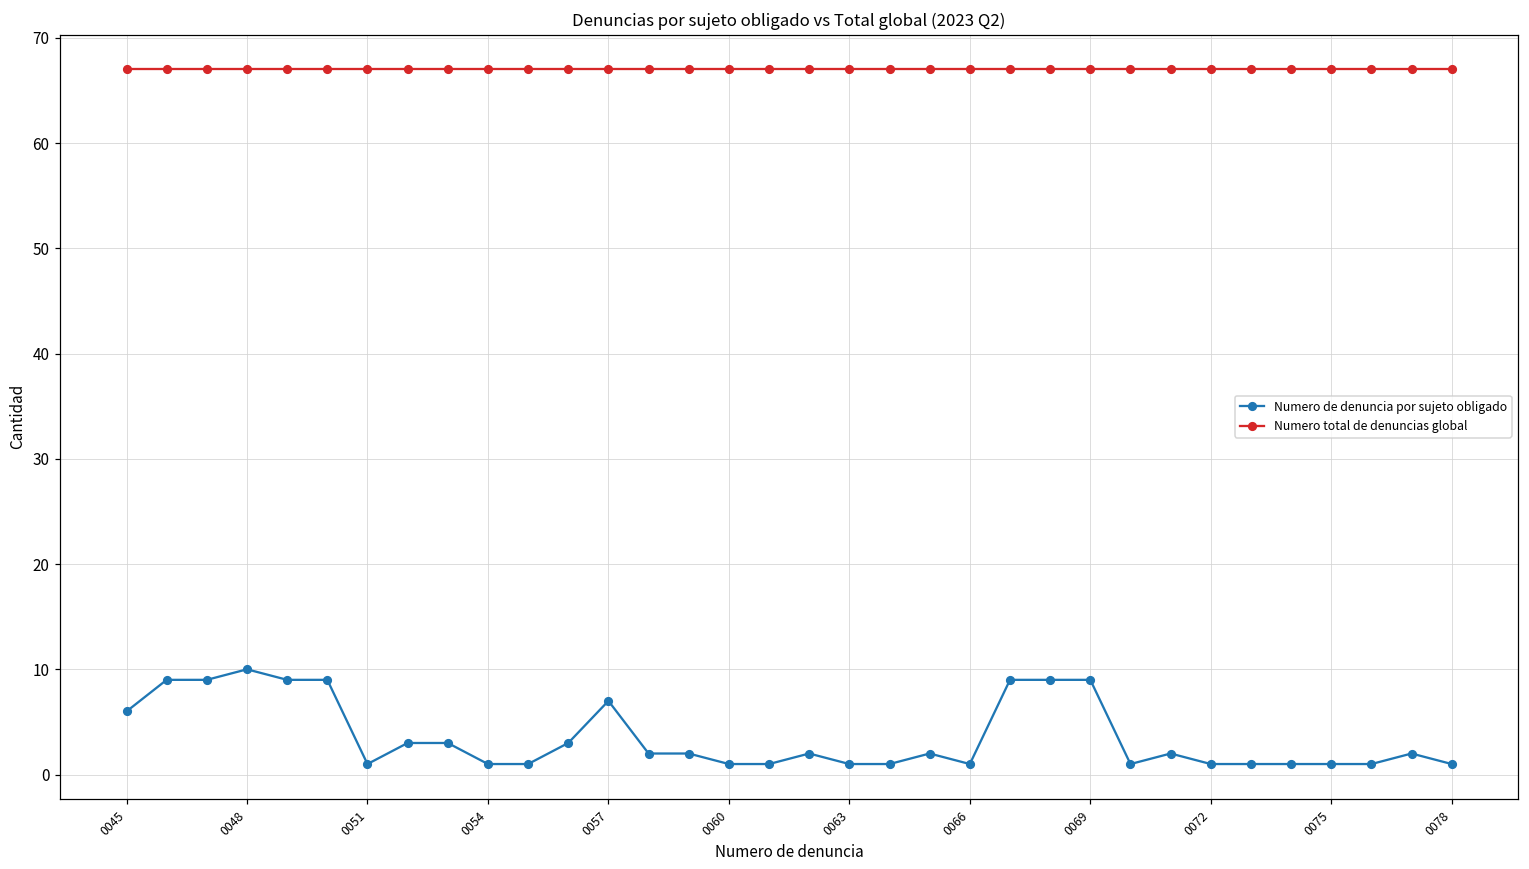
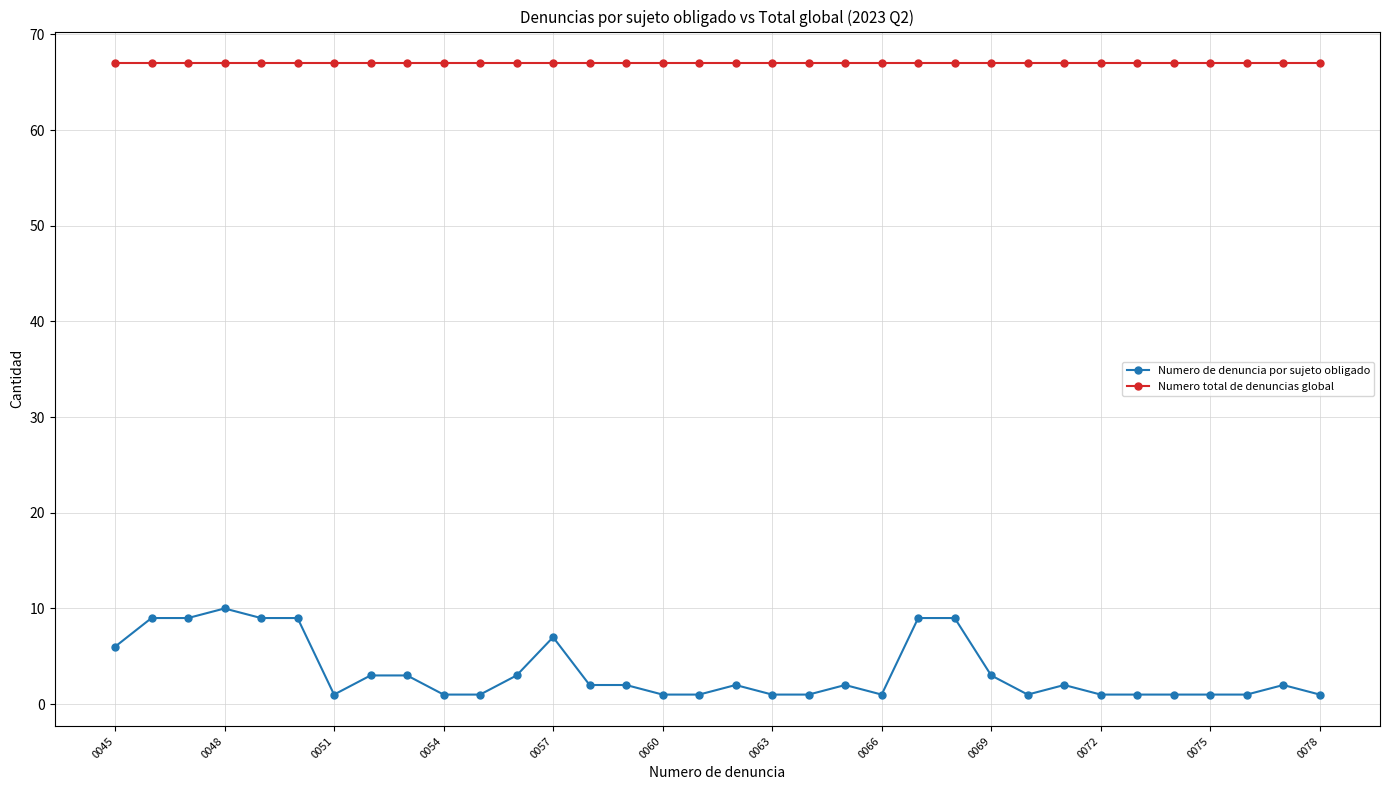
Numero de denuncia por sujeto obligado, 0069: 9 -> 3
